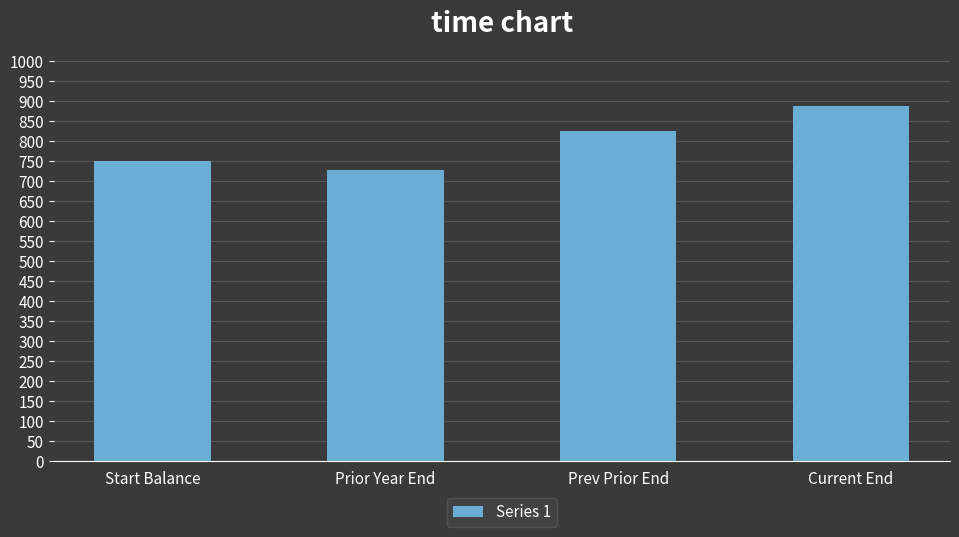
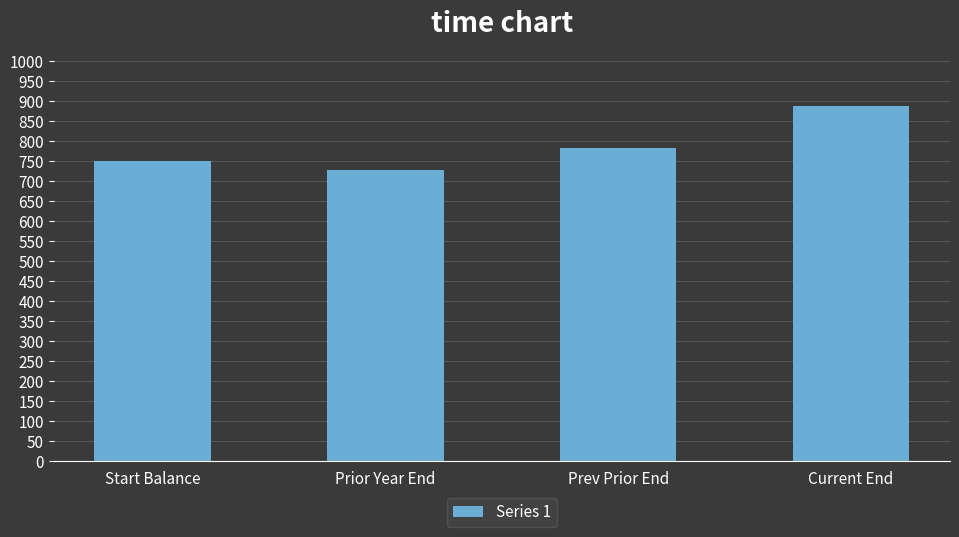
Prev Prior End: 830 -> 780
